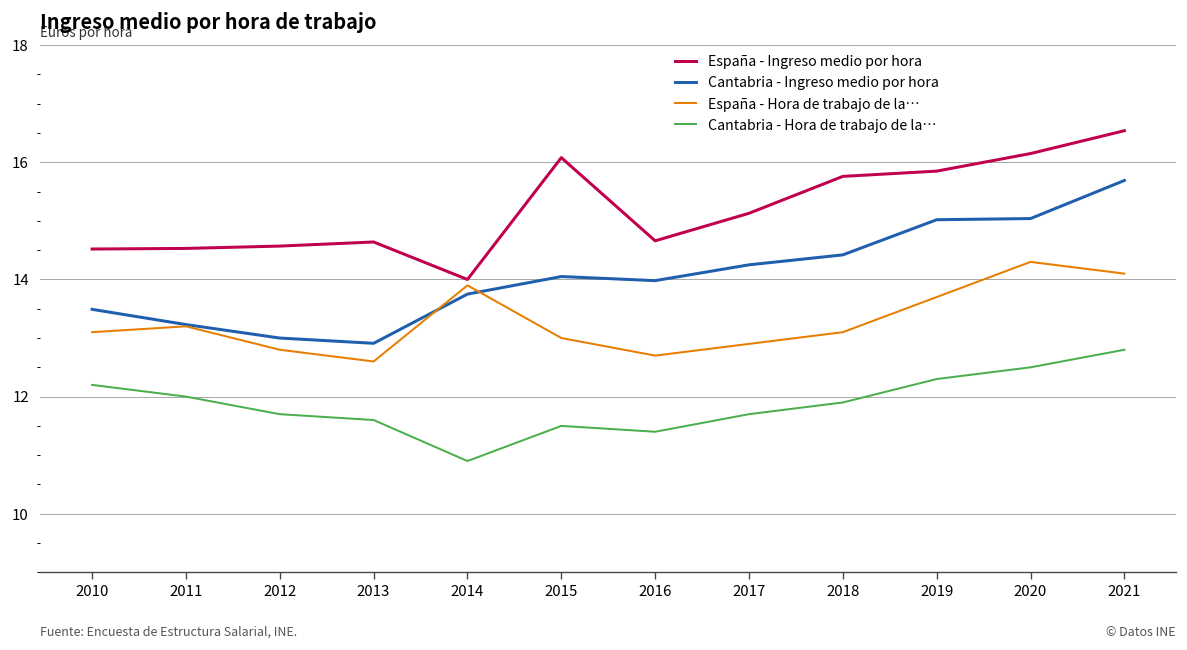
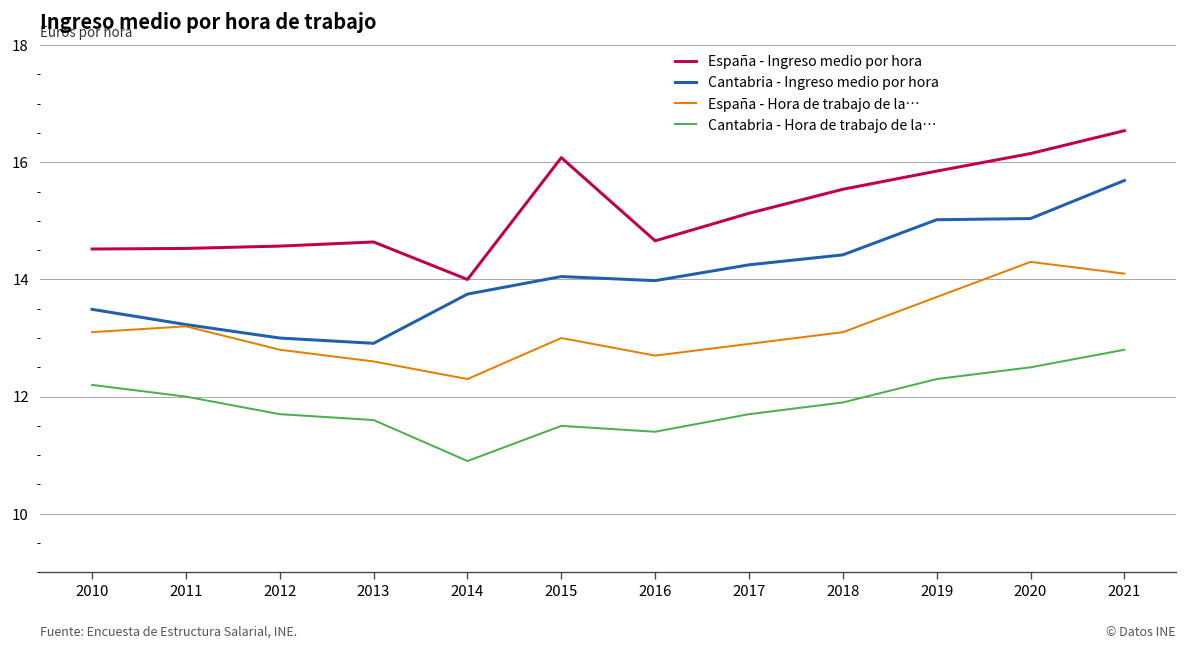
España - Hora de trabajo de la…, 2014: 13.9 -> 12.3
España - Ingreso medio por hora, 2018: 15.8 -> 15.5
